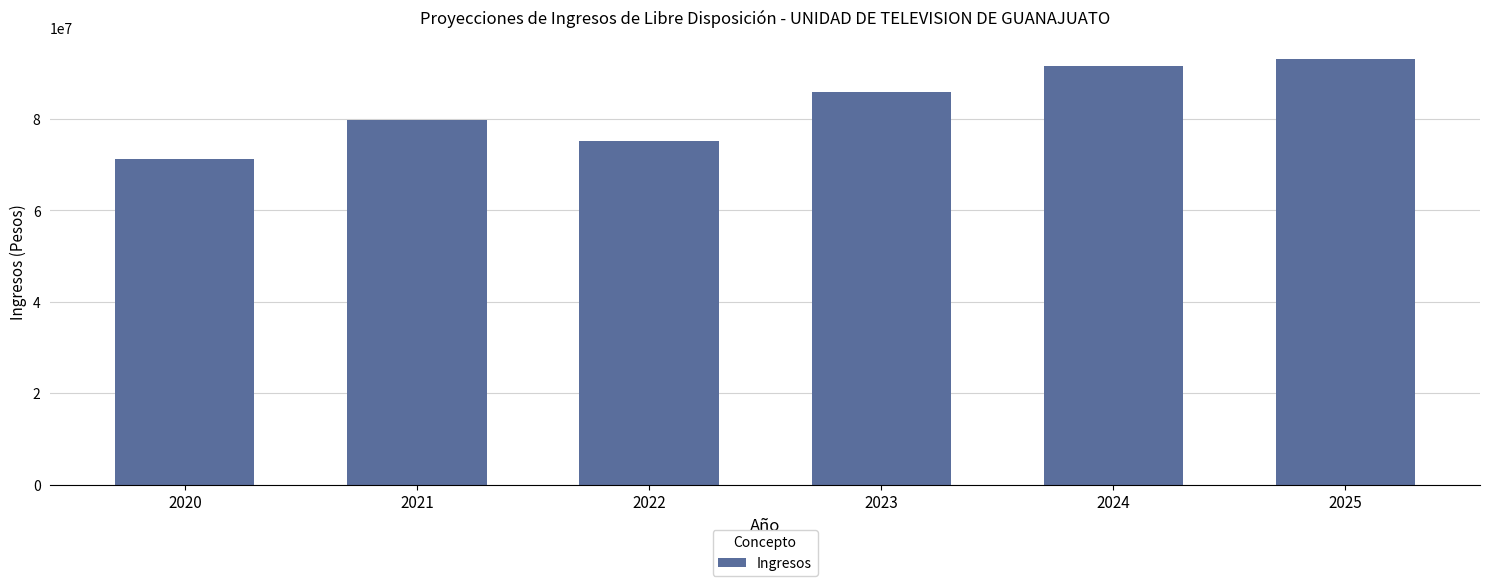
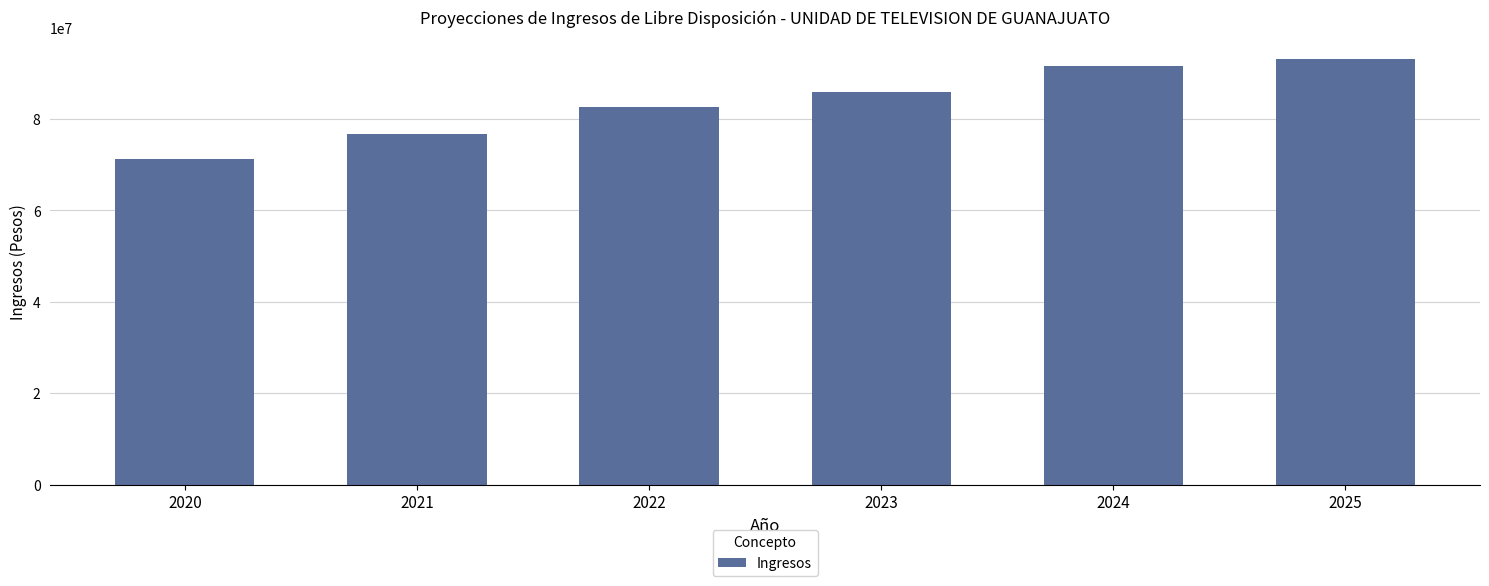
2021: 80000000 -> 77000000
2022: 75000000 -> 83000000
